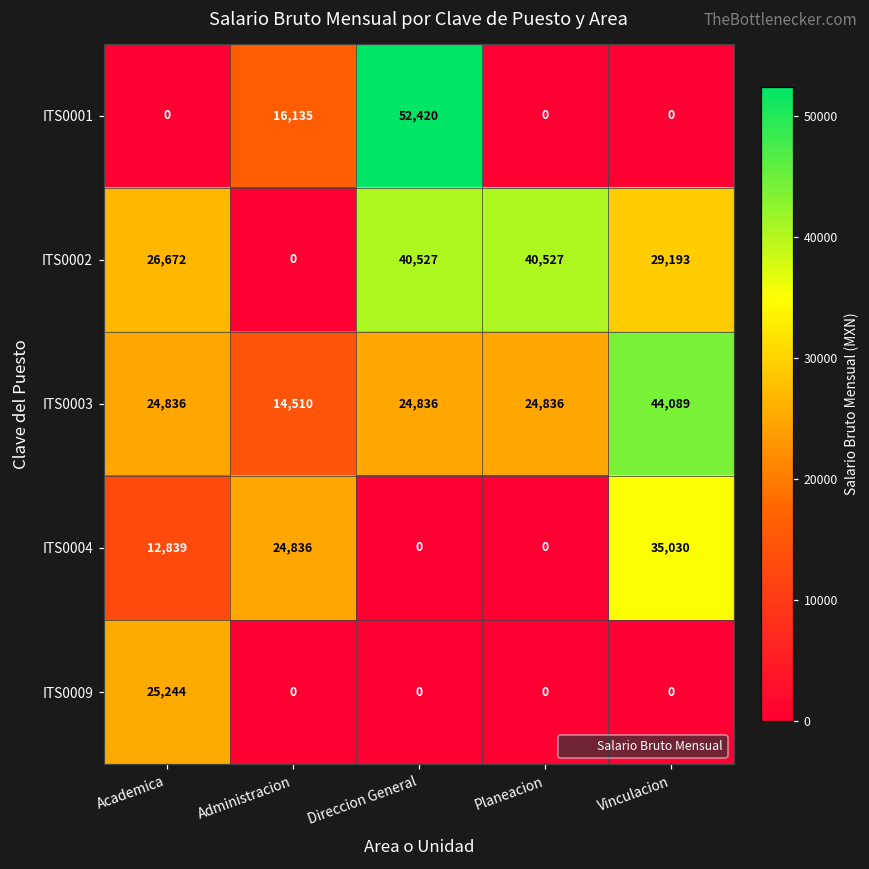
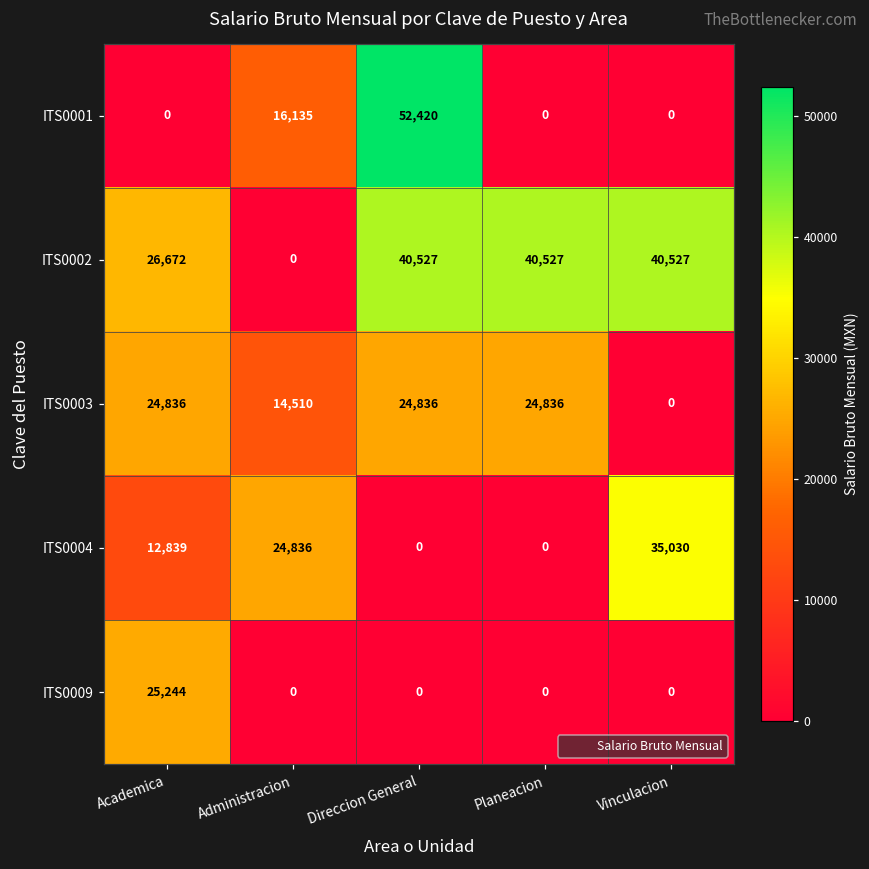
ITS0002, Vinculacion: 29,193 -> 40,527
ITS0003, Vinculacion: 44,089 -> 0
